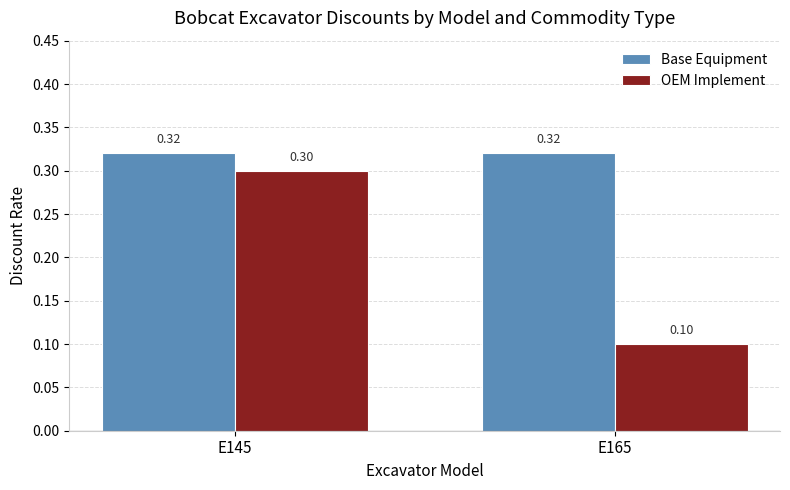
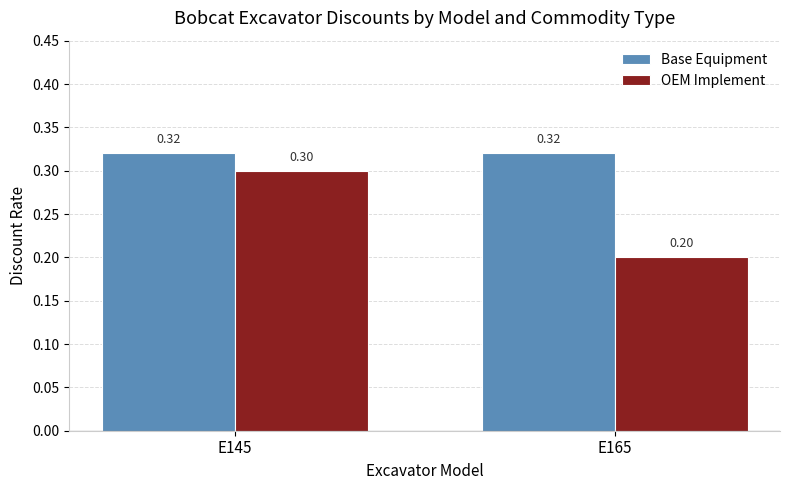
OEM Implement, E165: 0.10 -> 0.20
